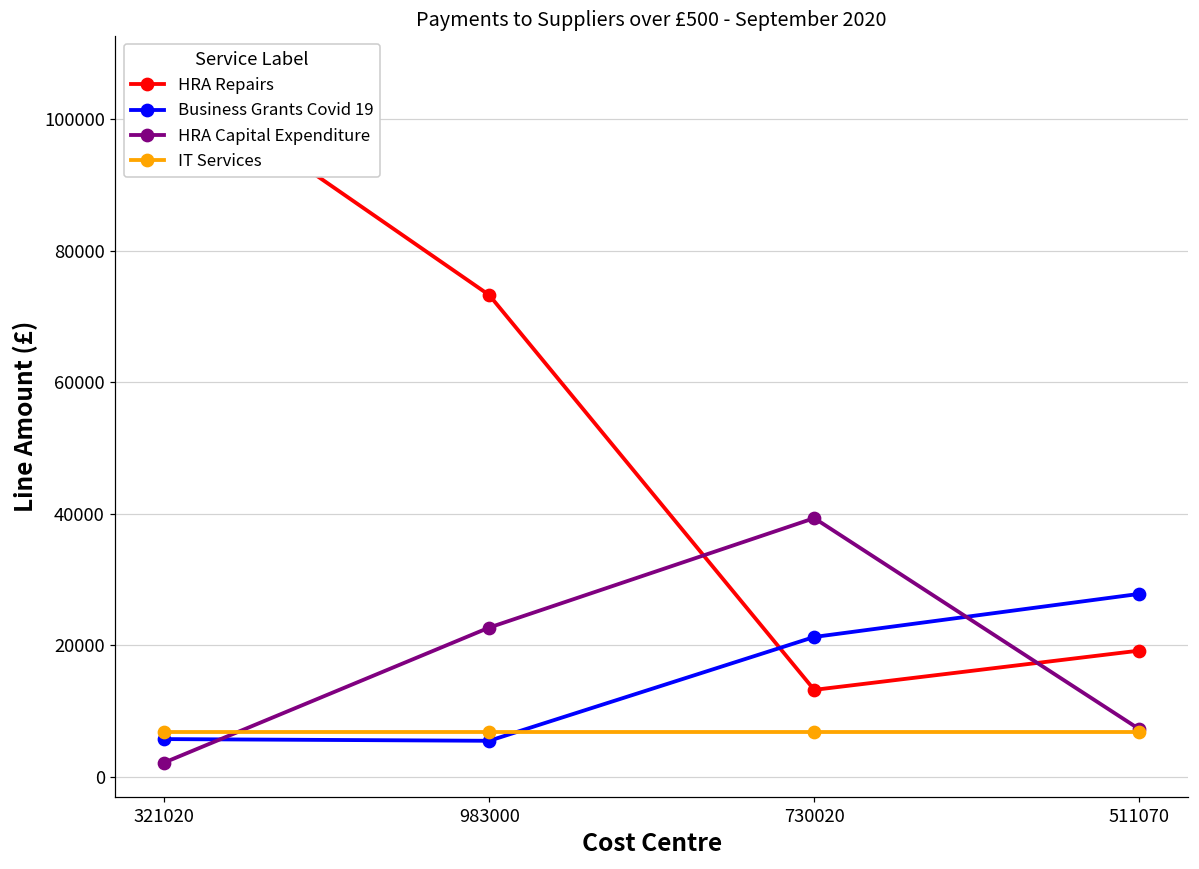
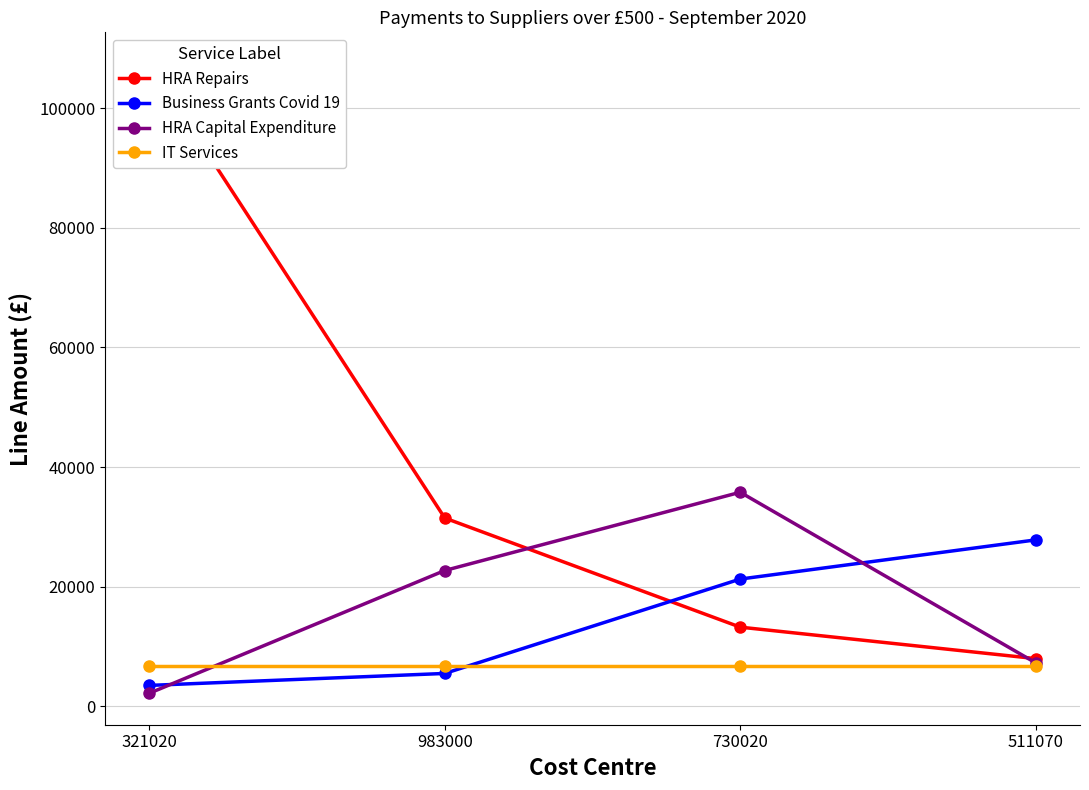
Business Grants Covid 19, 321020: 6000 -> 4000
HRA Repairs, 983000: 73000 -> 31000
HRA Capital Expenditure, 730020: 39000 -> 36000
HRA Repairs, 511070: 19000 -> 8000
